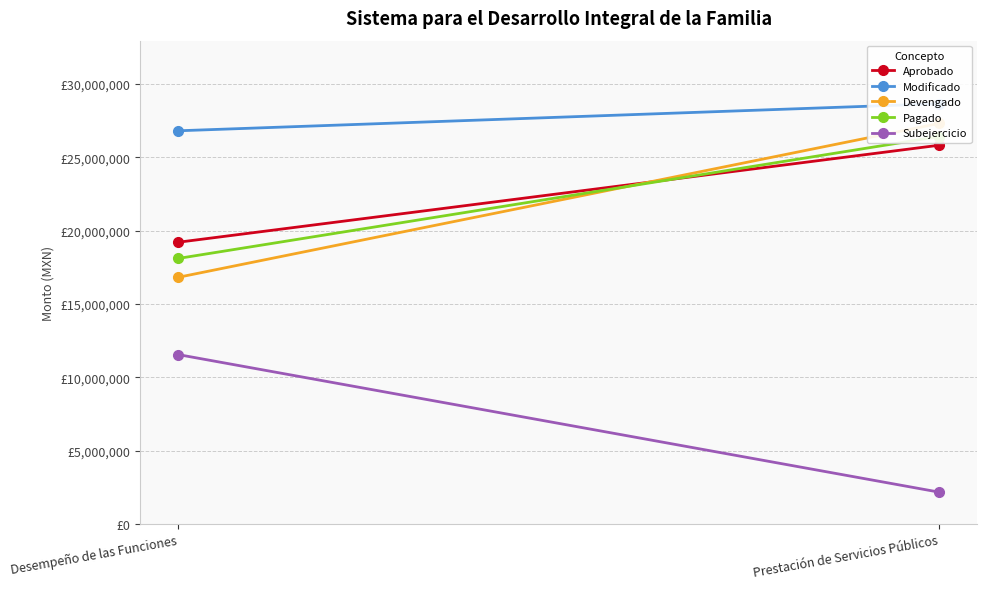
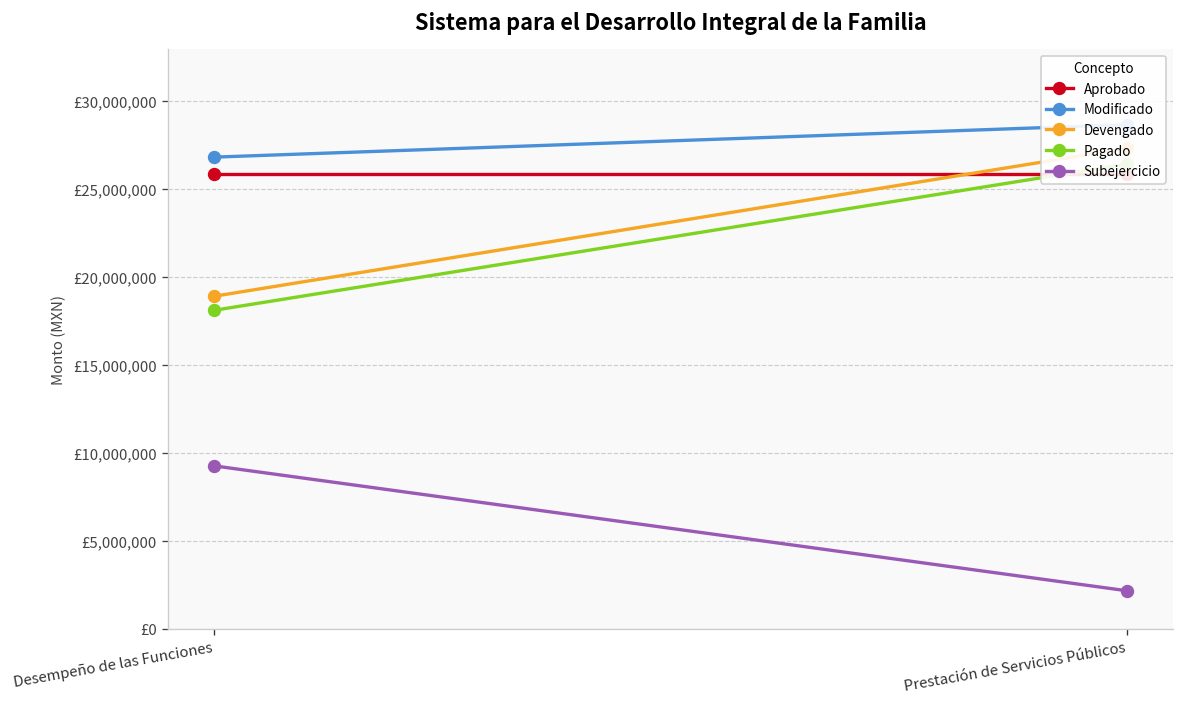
Aprobado, Desempeño de las Funciones: £19,200,000 -> £25,800,000
Devengado, Desempeño de las Funciones: £16,800,000 -> £18,900,000
Subejercicio, Desempeño de las Funciones: £11,600,000 -> £9,300,000
